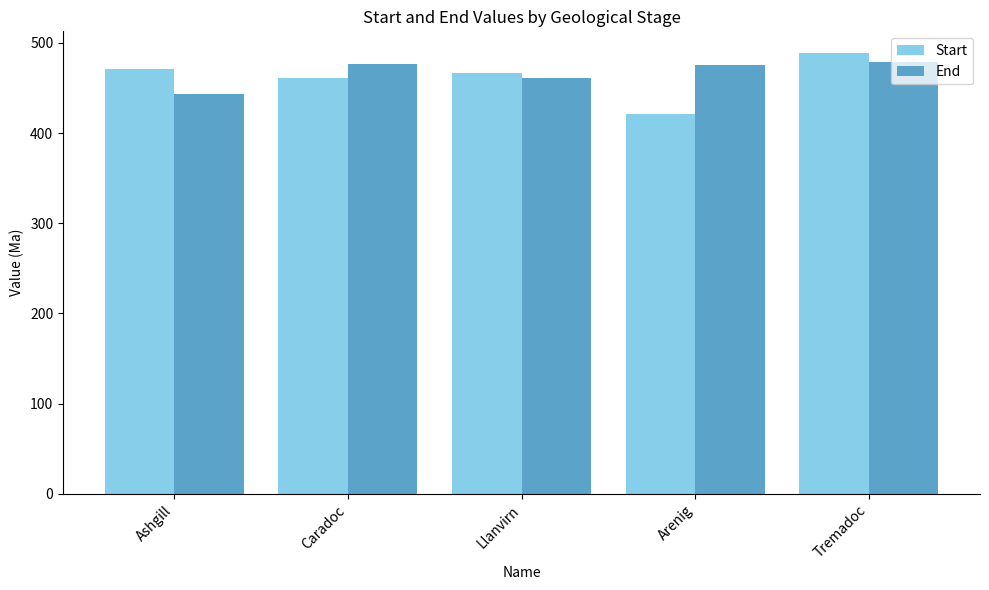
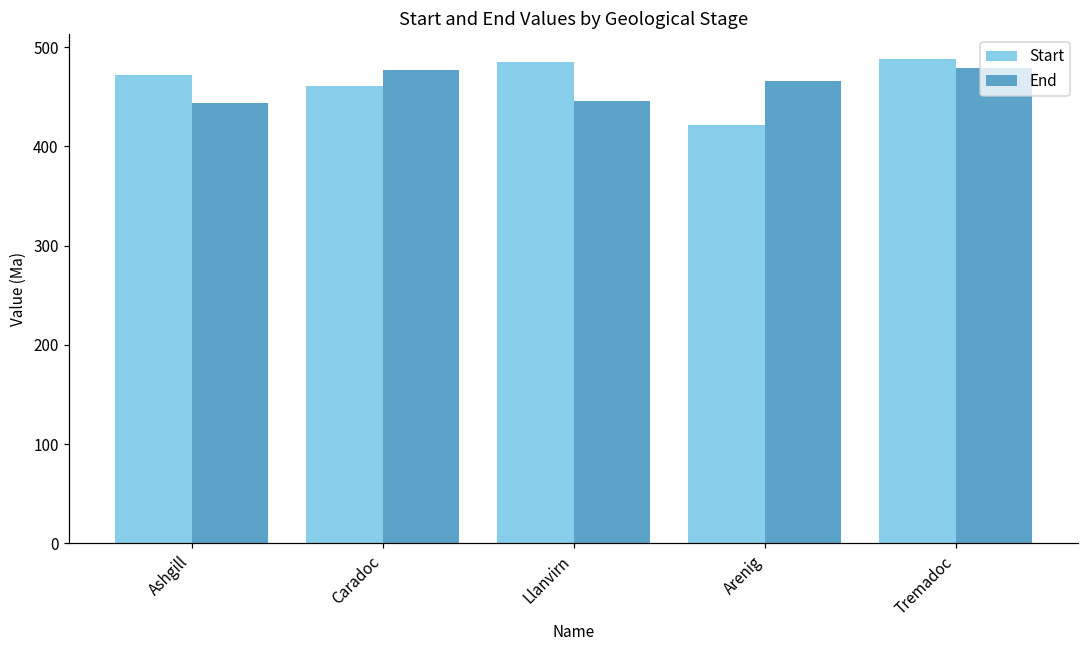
Start, Llanvirn: 470 -> 480
End, Llanvirn: 460 -> 450
End, Arenig: 480 -> 470
